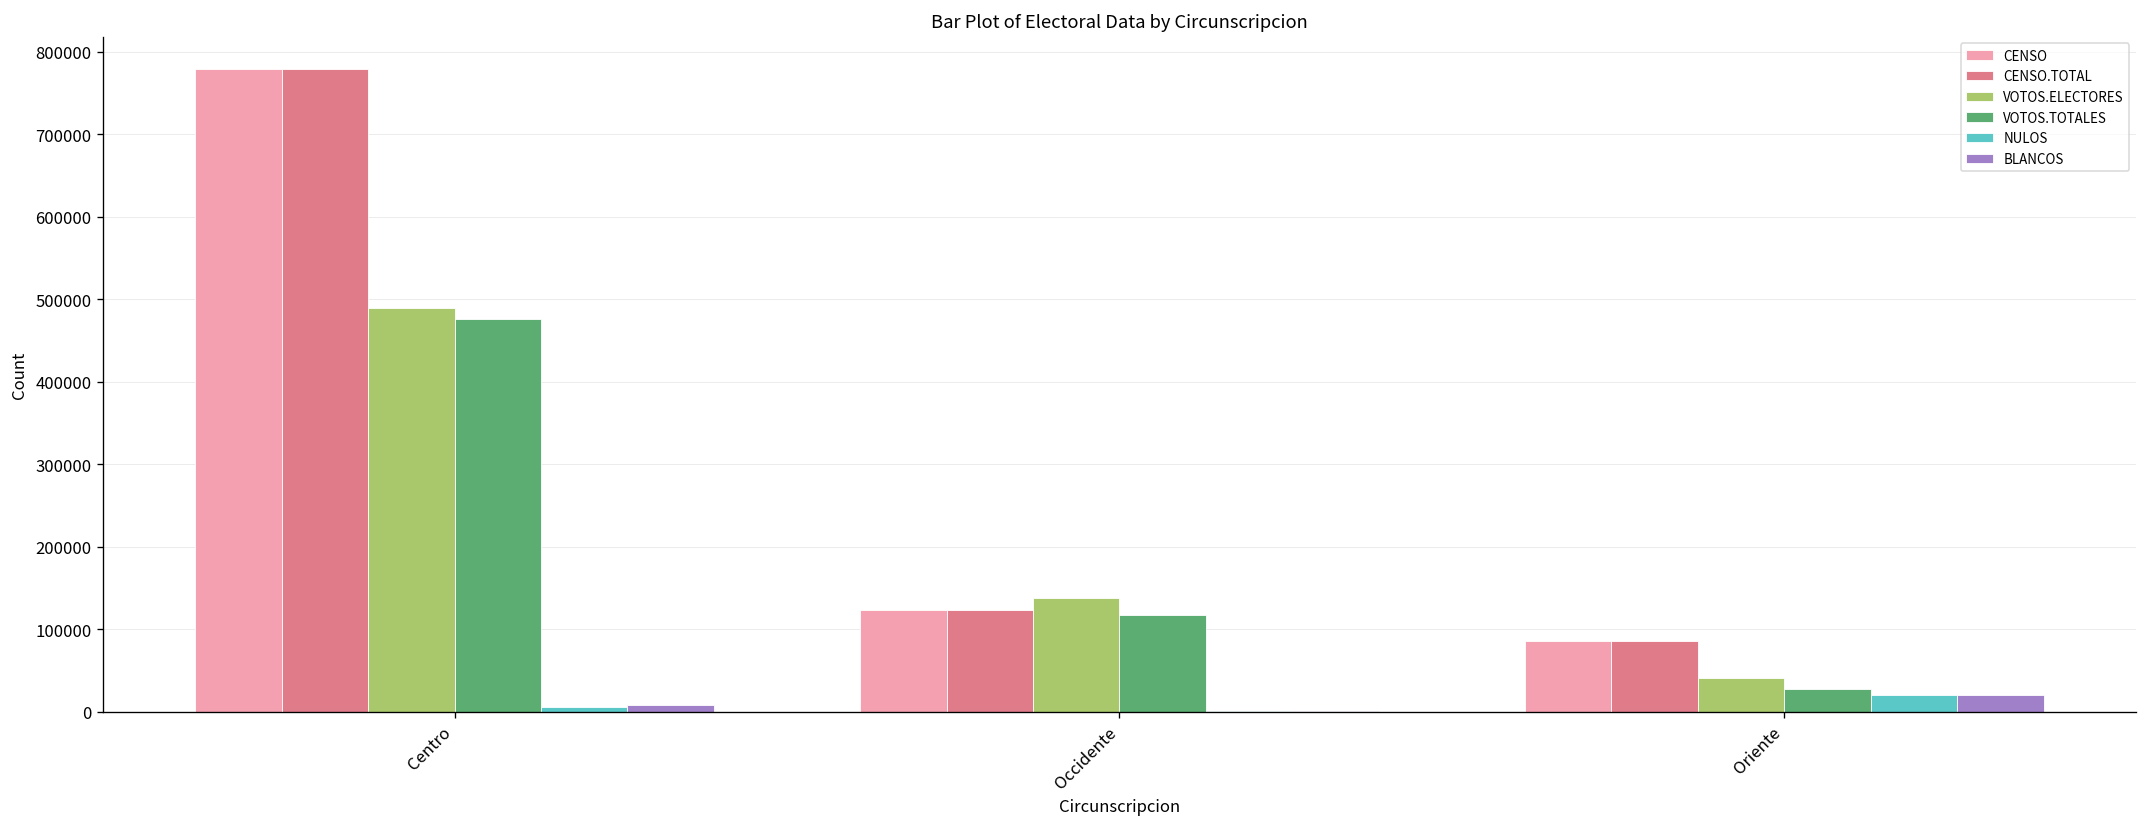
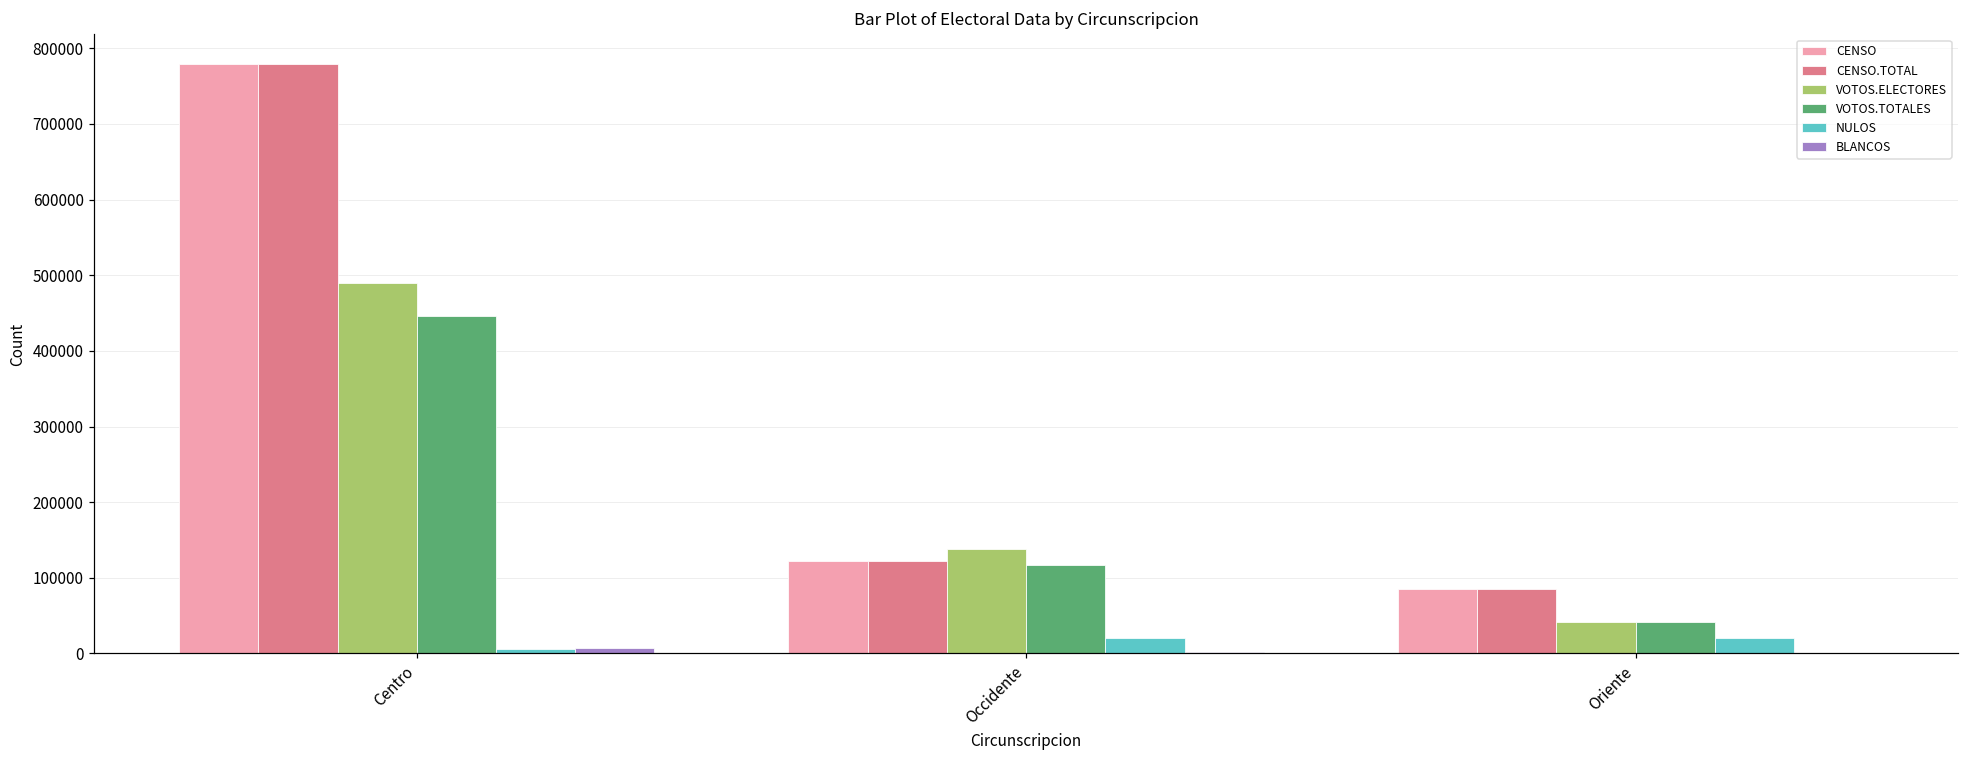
VOTOS.TOTALES, Centro: 480000 -> 450000
NULOS, Occidente: 0 -> 20000
VOTOS.TOTALES, Oriente: 30000 -> 40000
BLANCOS, Oriente: 20000 -> 0
